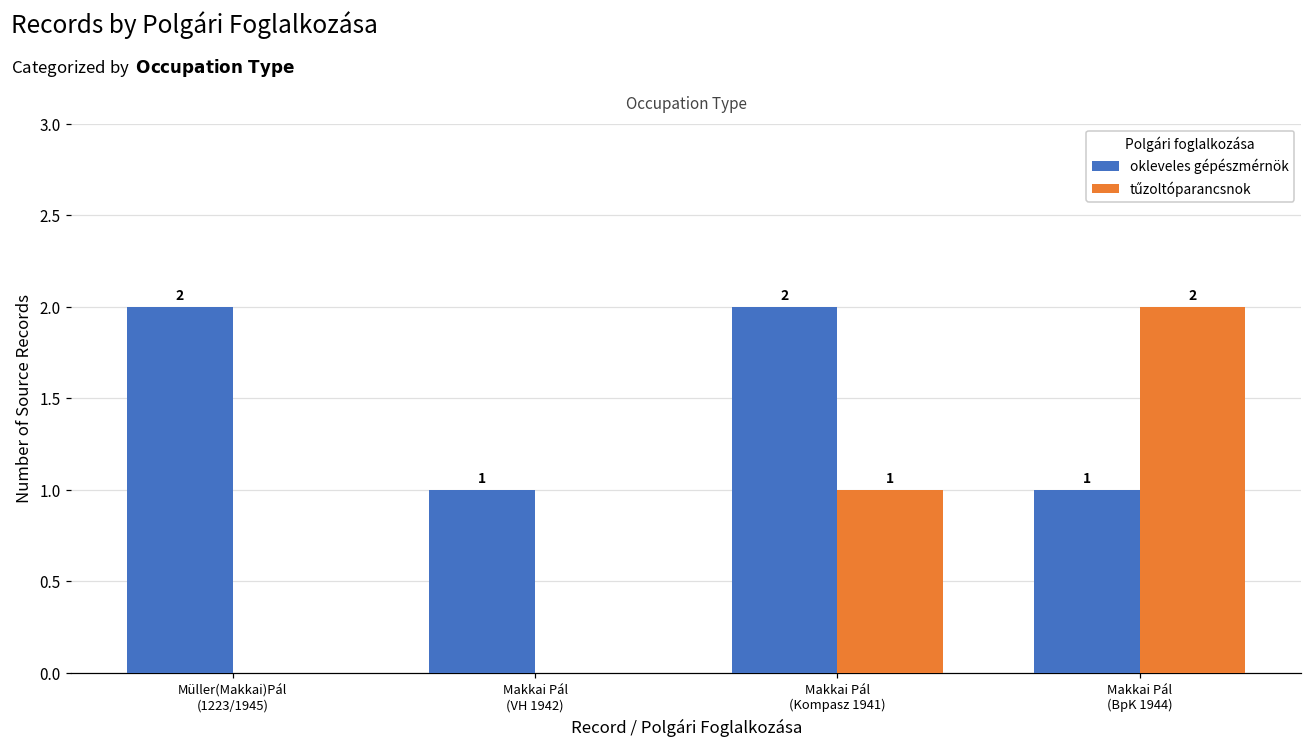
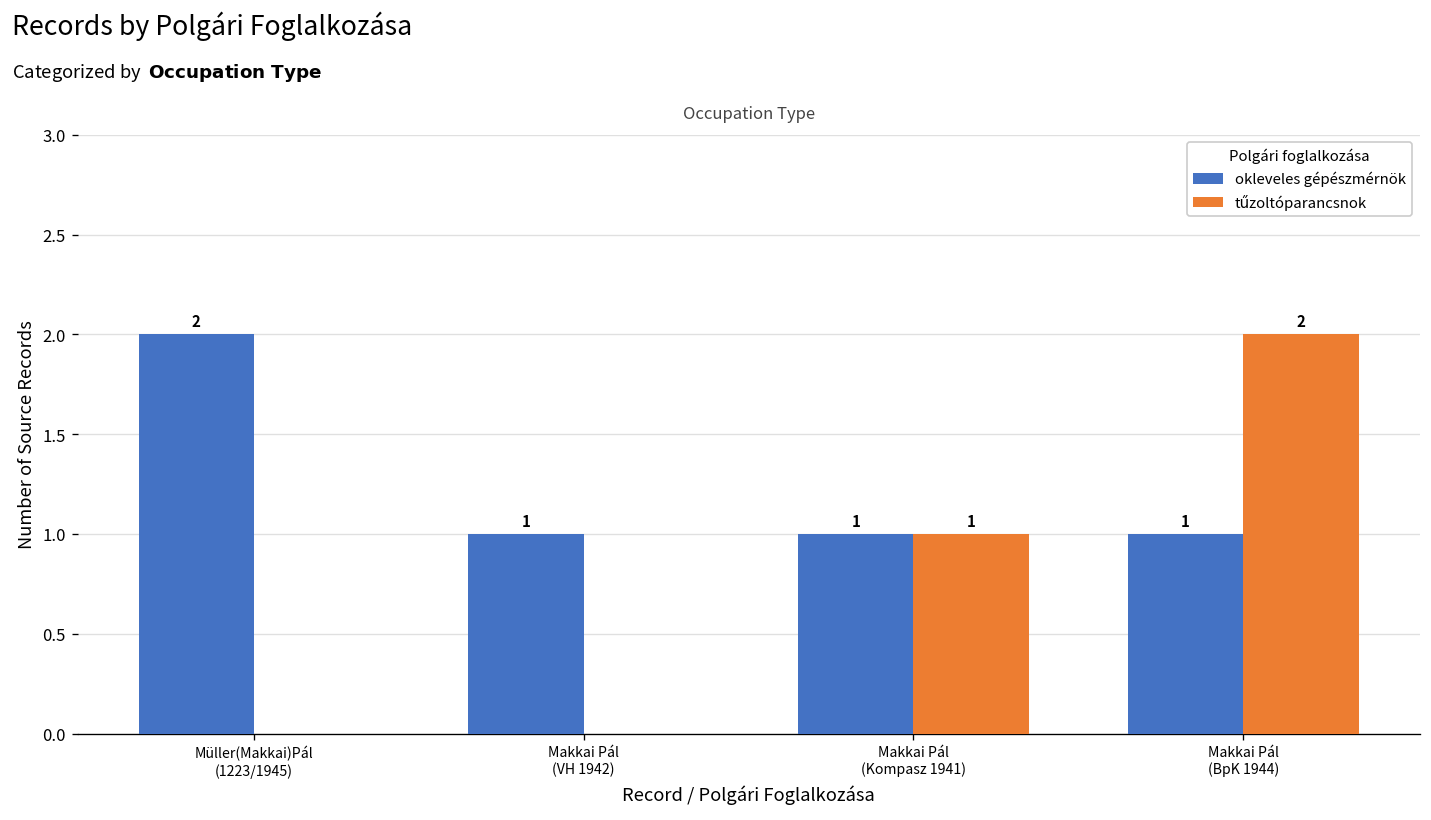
okleveles gépészmérnök, Makkai Pál (Kompasz 1941): 2 -> 1
